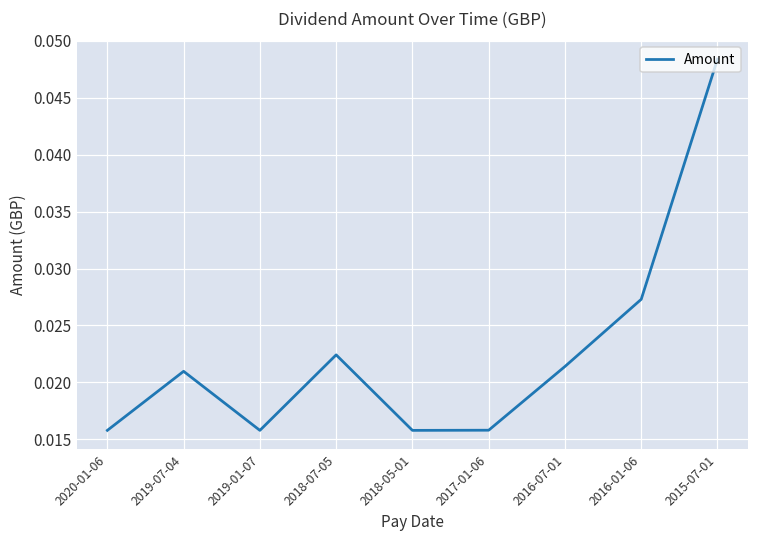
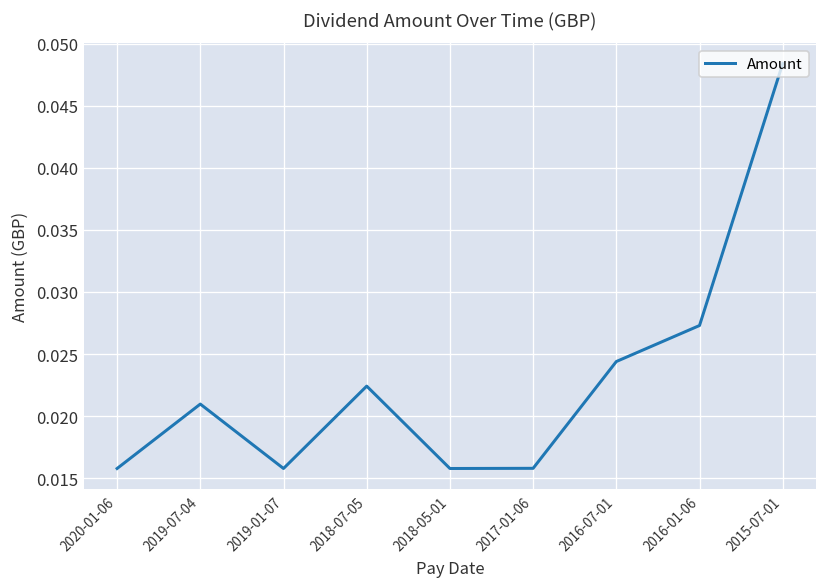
2016-07-01: 0.0214 -> 0.0244
